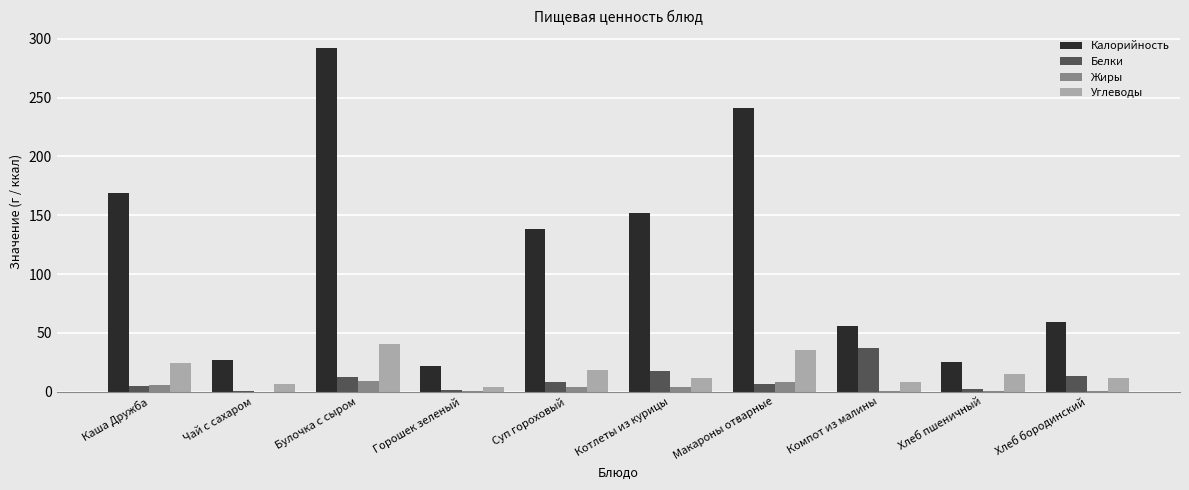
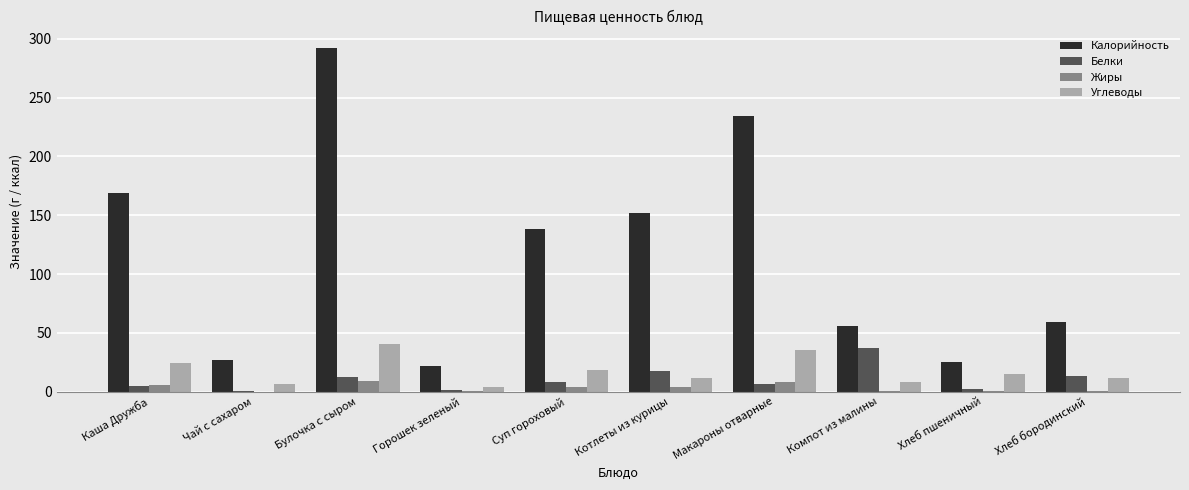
Калорийность, Макароны отварные: 241 -> 234
